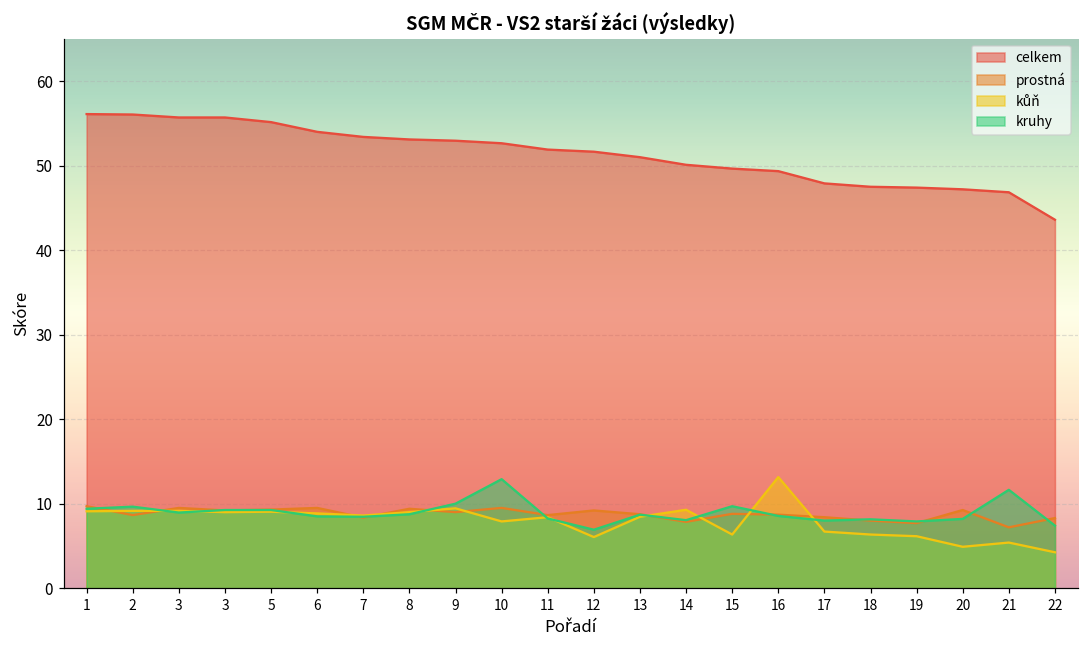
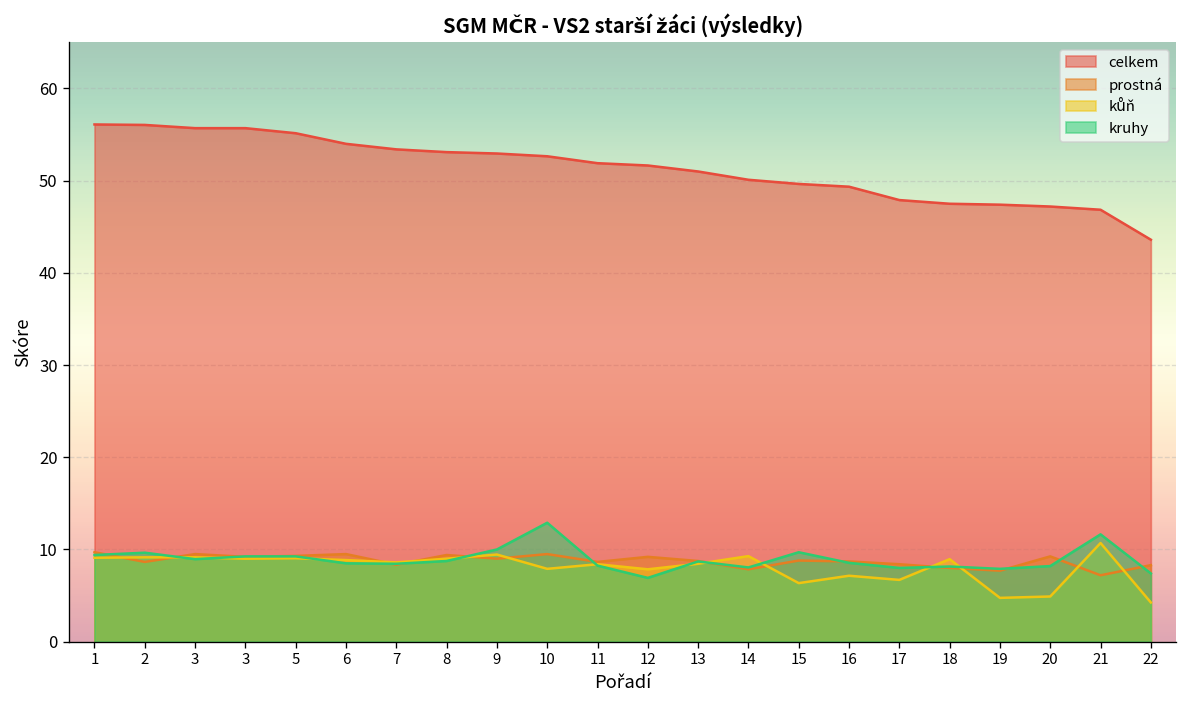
kůň, 12: 6 -> 8
kůň, 16: 13 -> 7
kůň, 18: 6 -> 9
kůň, 19: 6 -> 5
kůň, 21: 5 -> 11
